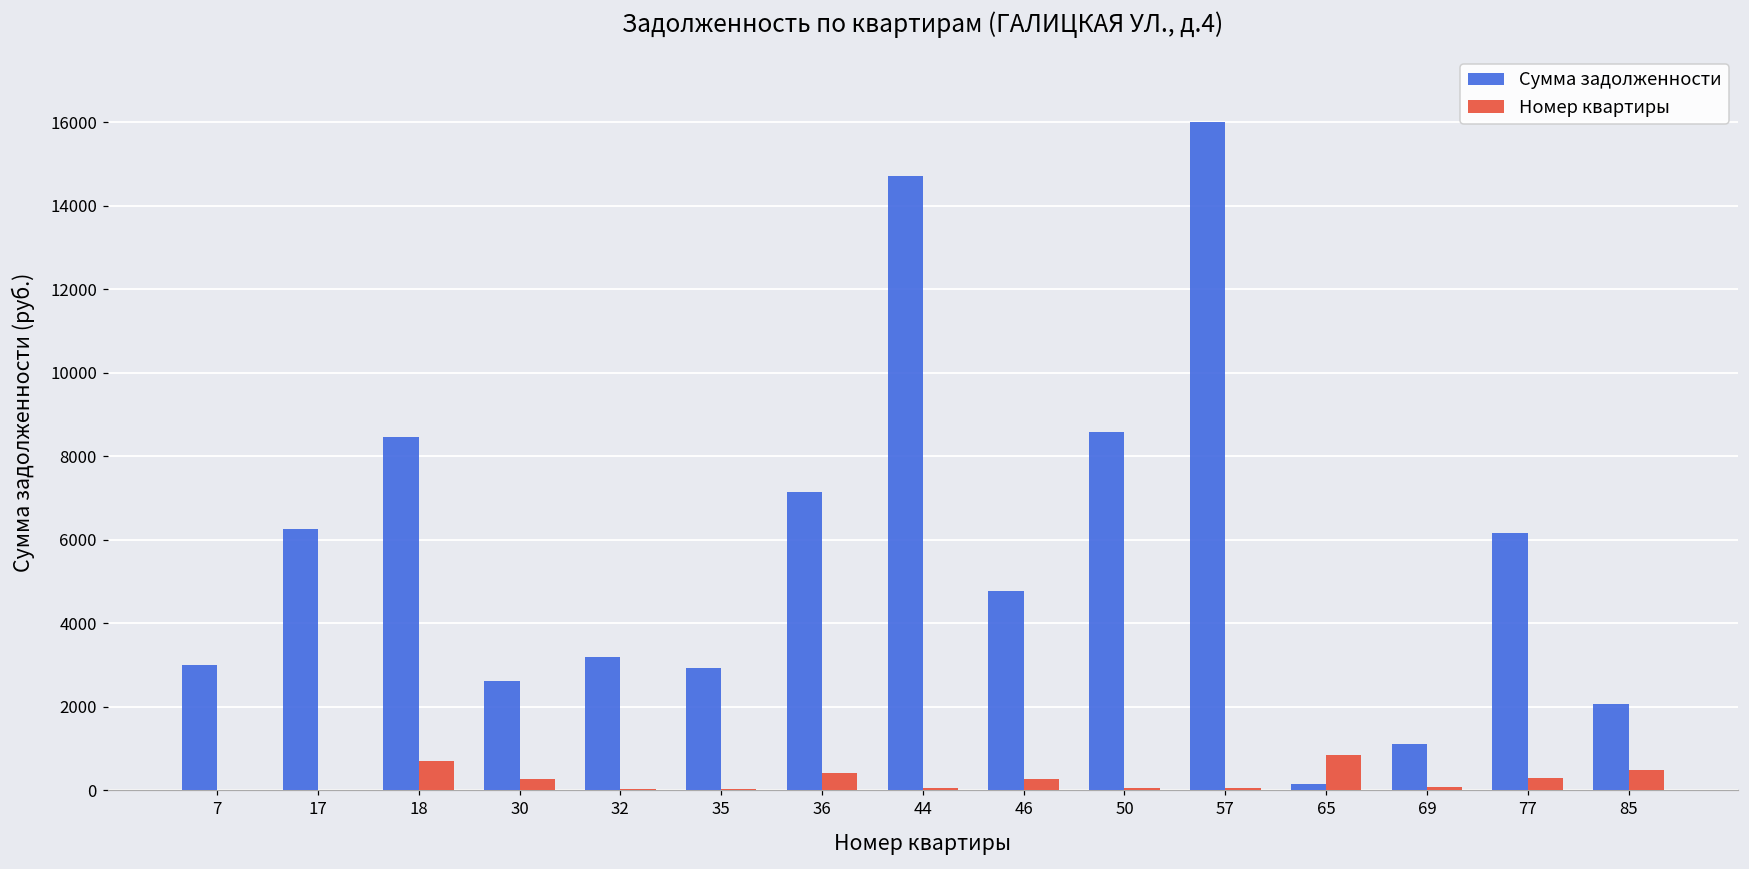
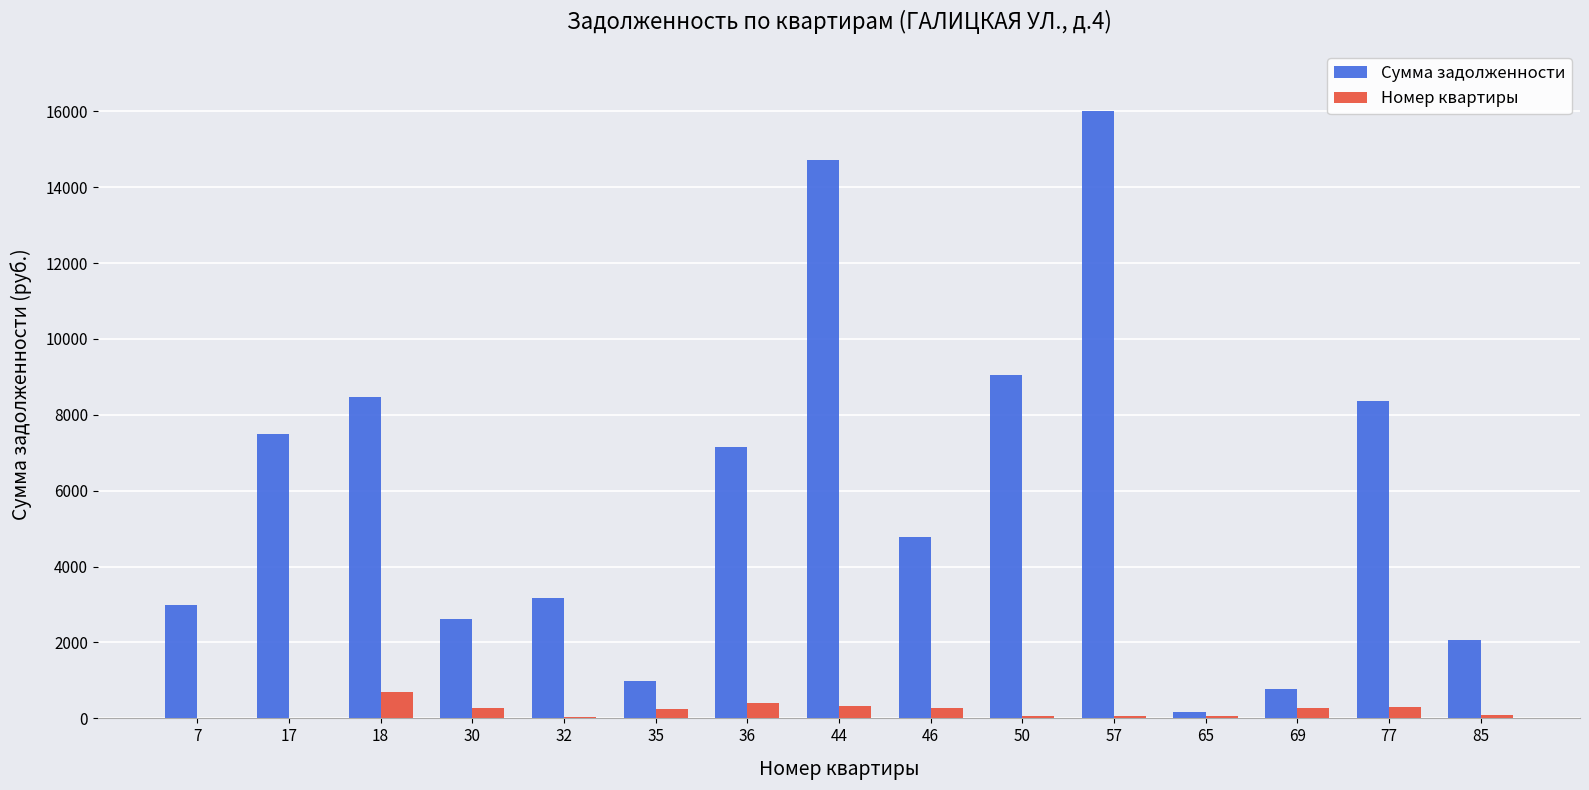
Сумма задолженности, 17: 6300 -> 7500
Сумма задолженности, 35: 2900 -> 1000
Номер квартиры, 35: 0 -> 300
Номер квартиры, 44: 0 -> 300
Сумма задолженности, 50: 8600 -> 9100
Номер квартиры, 65: 800 -> 100
Сумма задолженности, 69: 1100 -> 800
Номер квартиры, 69: 100 -> 300
Сумма задолженности, 77: 6200 -> 8400
Номер квартиры, 85: 500 -> 100
